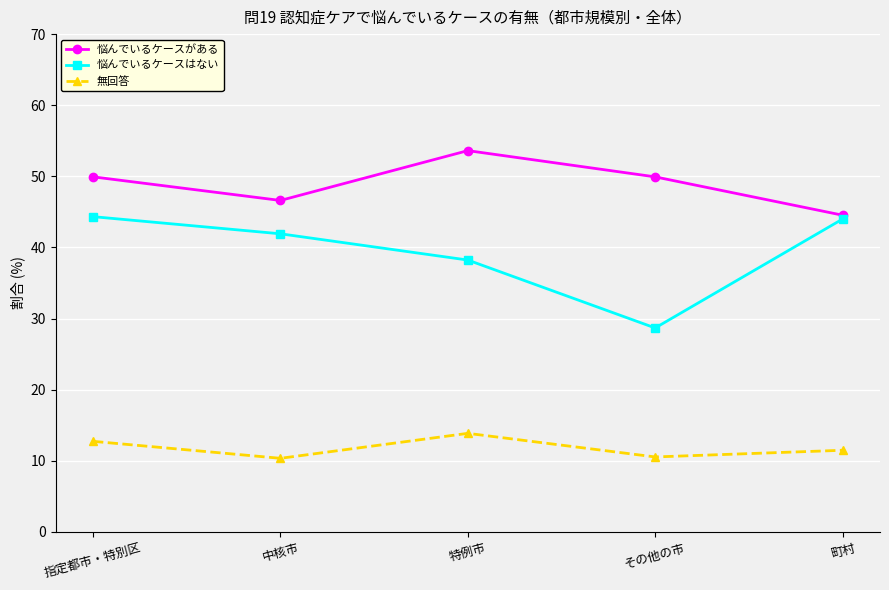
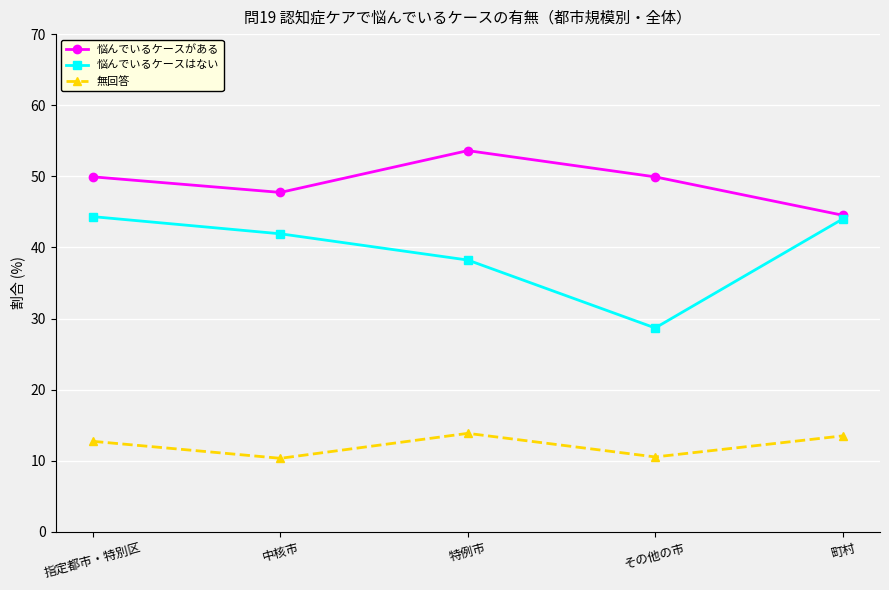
悩んでいるケースがある, 中核市: 47 -> 48
無回答, 町村: 11 -> 13
